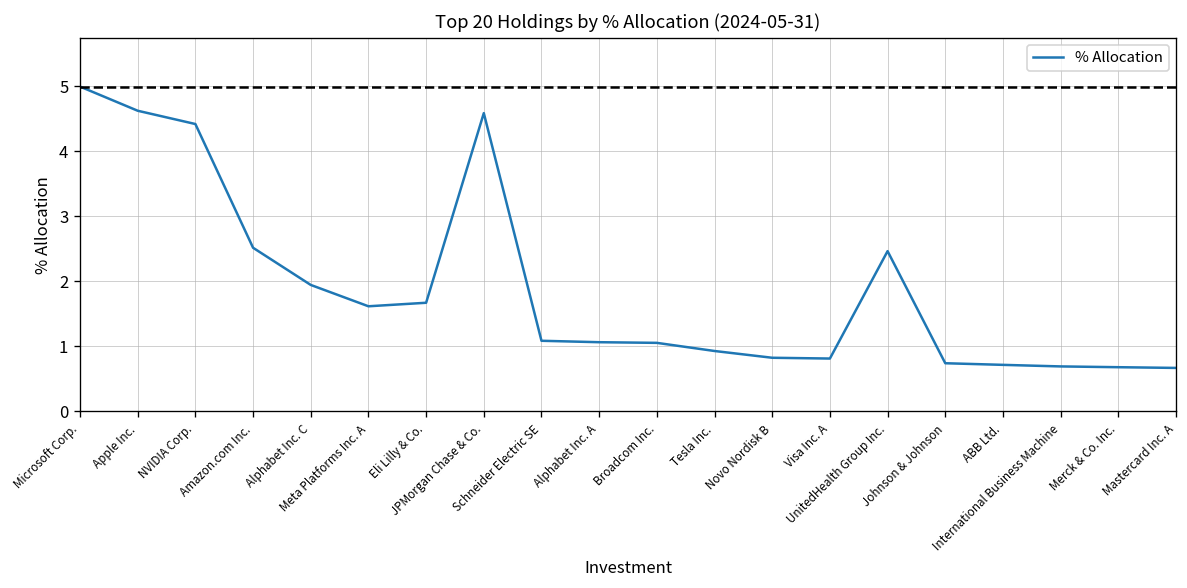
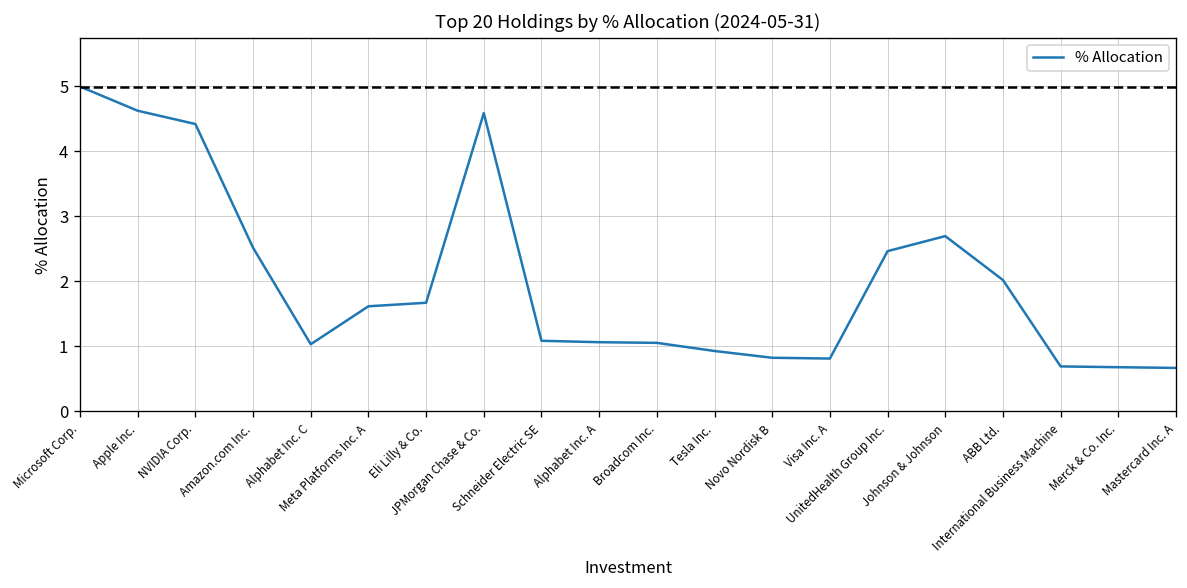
Alphabet Inc. C: 1.9 -> 1.0
Johnson & Johnson: 0.7 -> 2.7
ABB Ltd.: 0.7 -> 2.0
